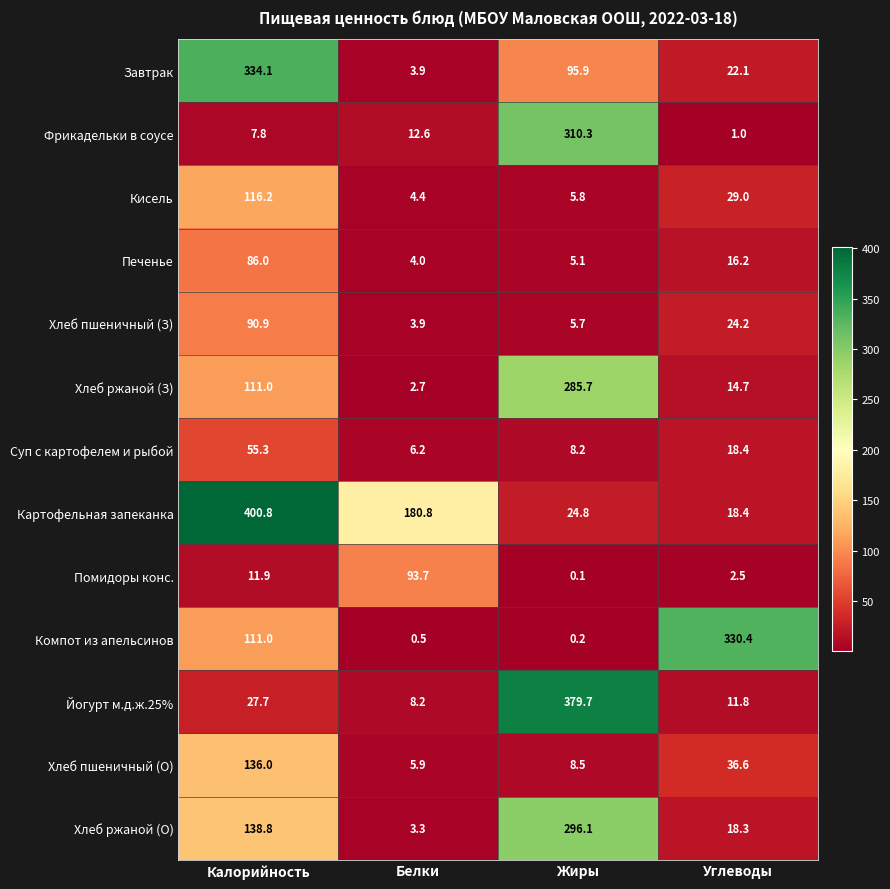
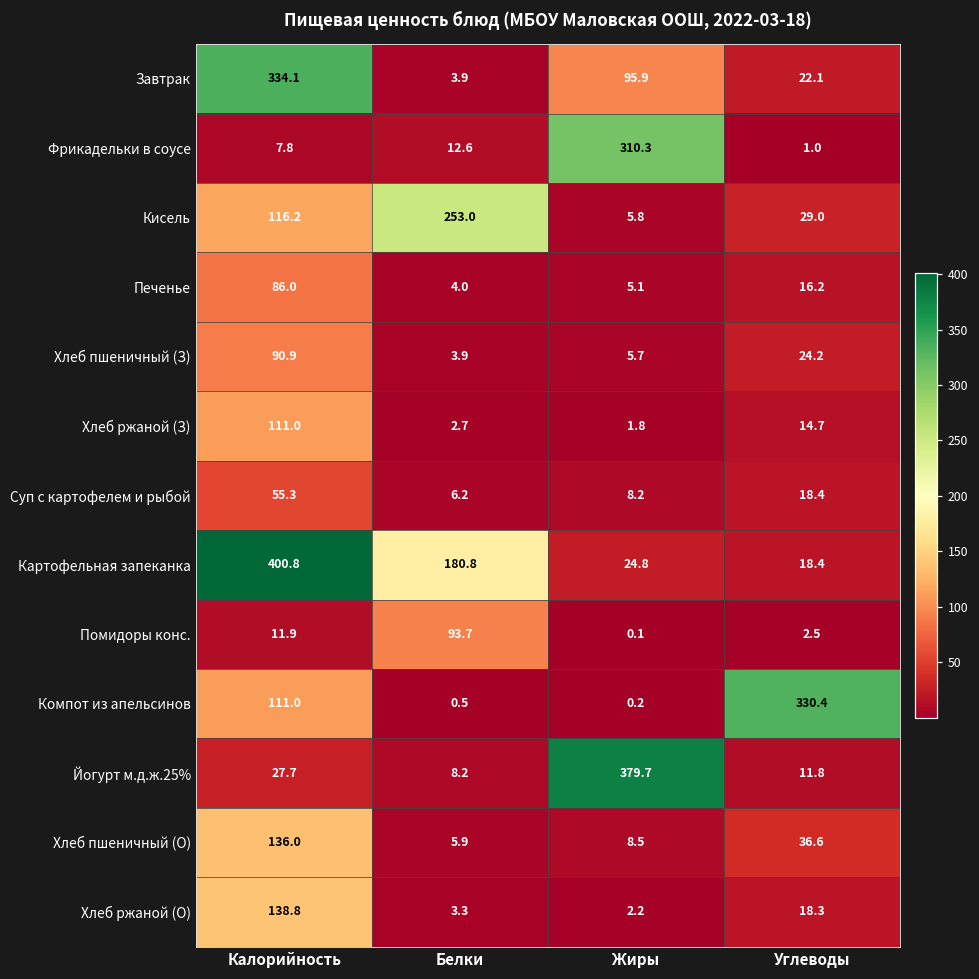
Кисель, Белки: 4.4 -> 253.0
Хлеб ржаной (З), Жиры: 285.7 -> 1.8
Хлеб ржаной (О), Жиры: 296.1 -> 2.2
